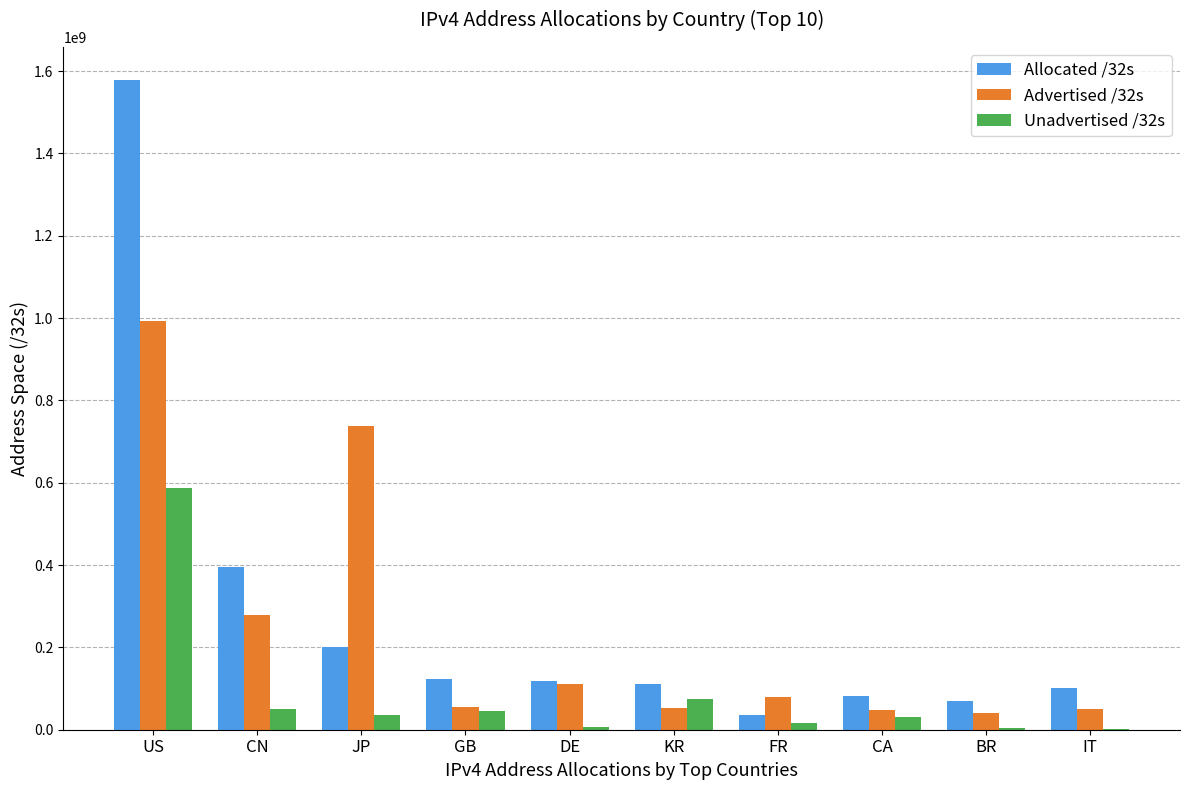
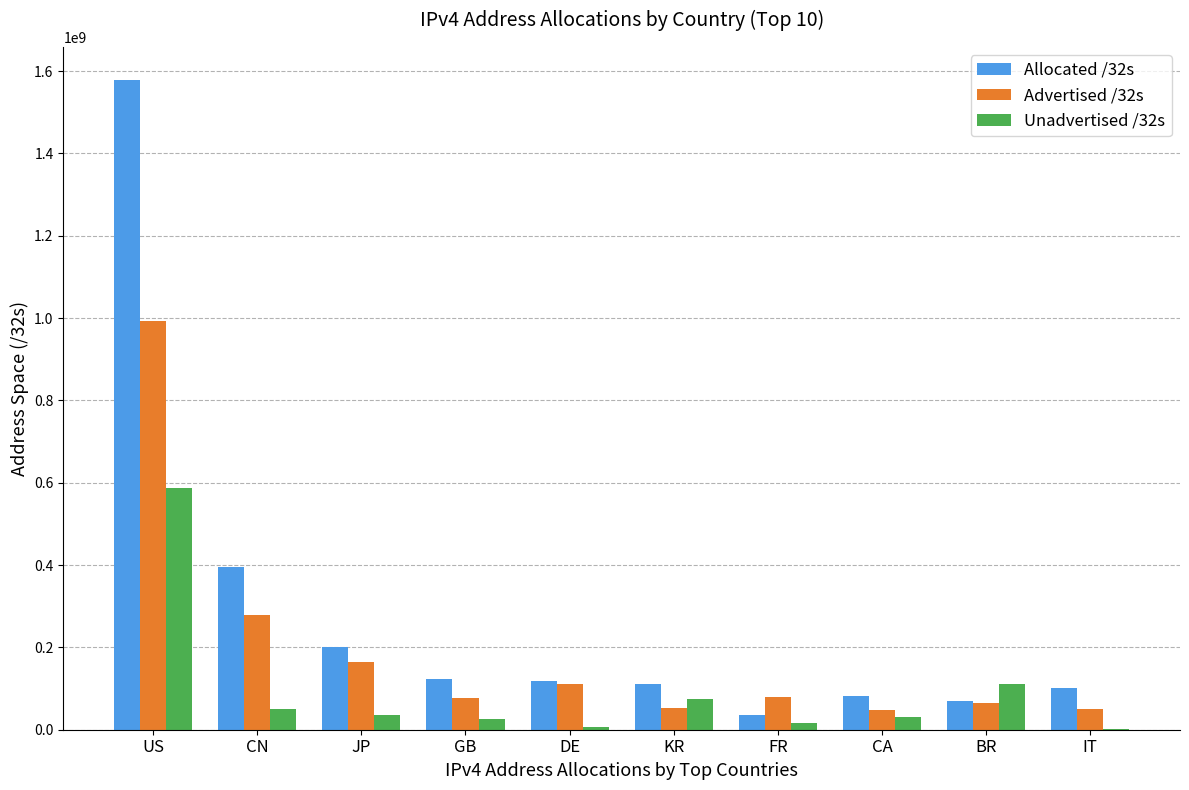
Advertised /32s, JP: 740000000 -> 170000000
Advertised /32s, GB: 60000000 -> 80000000
Unadvertised /32s, GB: 50000000 -> 30000000
Advertised /32s, BR: 40000000 -> 70000000
Unadvertised /32s, BR: 0 -> 110000000
